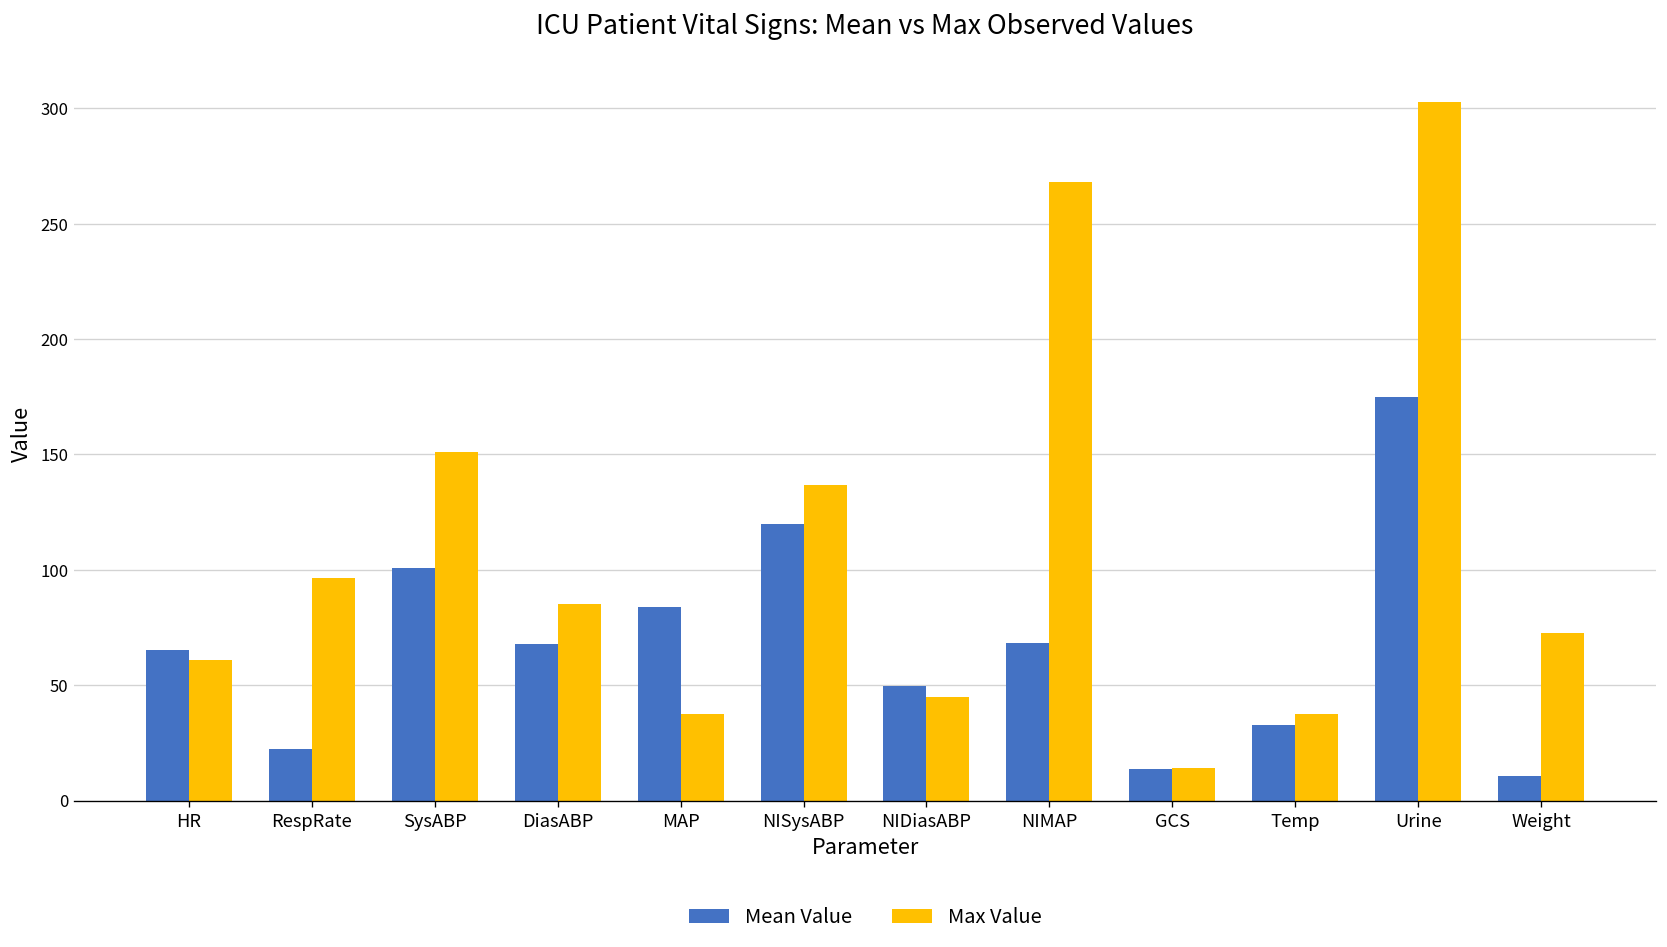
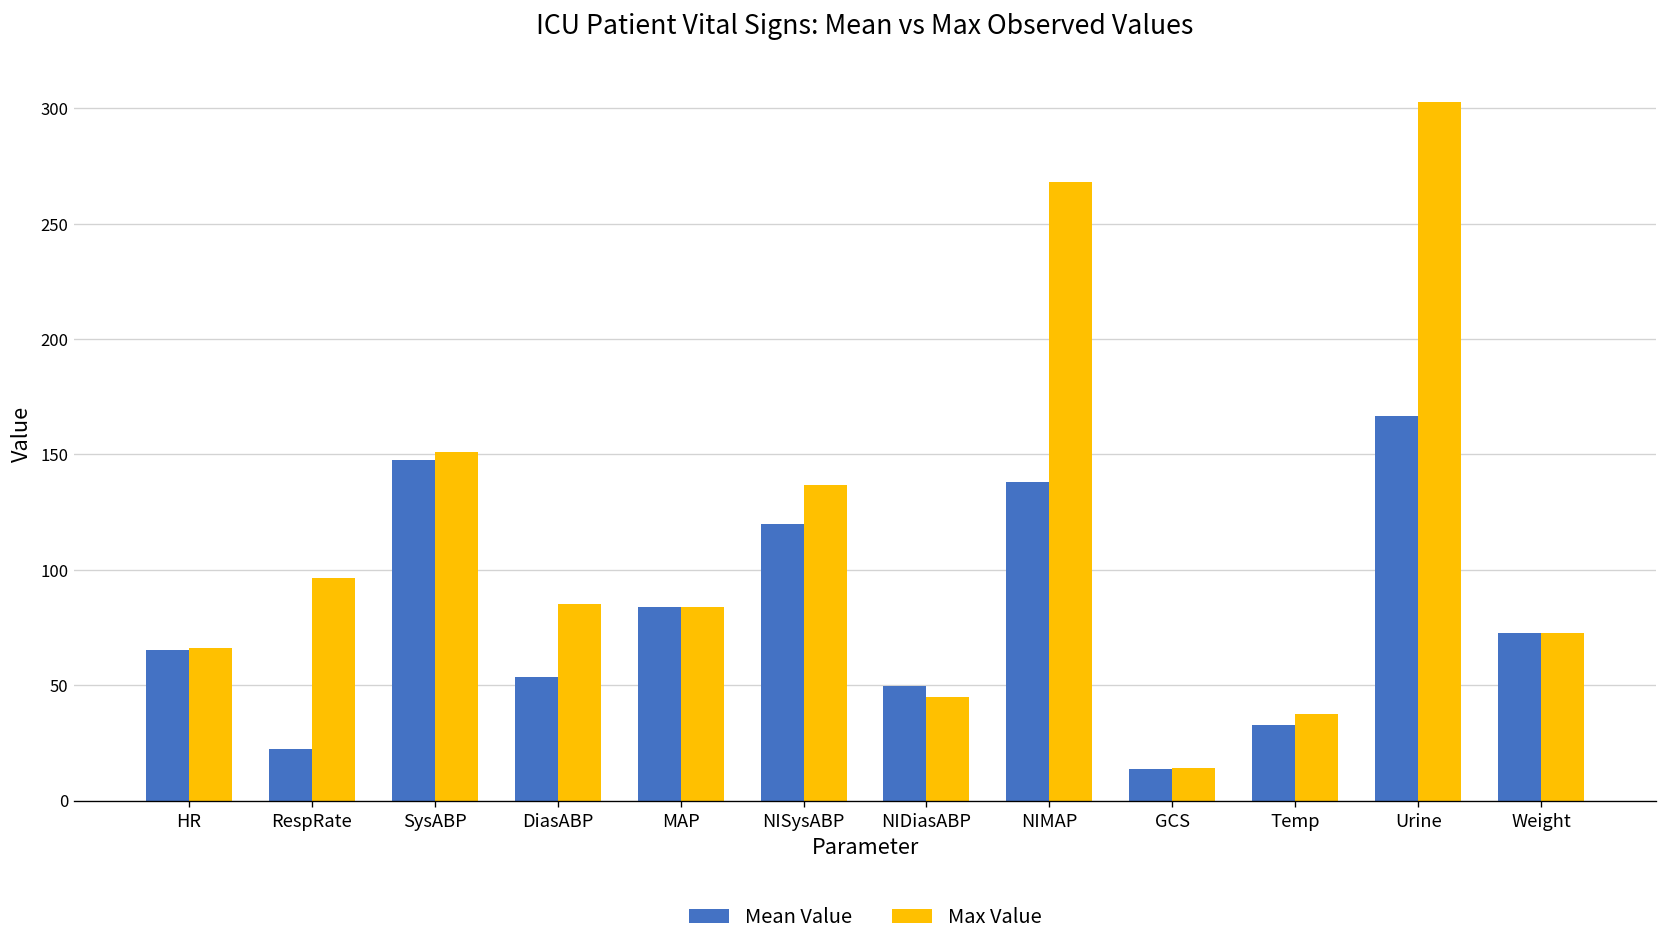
Max Value, HR: 61 -> 66
Mean Value, SysABP: 101 -> 148
Mean Value, DiasABP: 68 -> 54
Max Value, MAP: 37 -> 84
Mean Value, NIMAP: 68 -> 138
Mean Value, Urine: 175 -> 167
Mean Value, Weight: 11 -> 73
